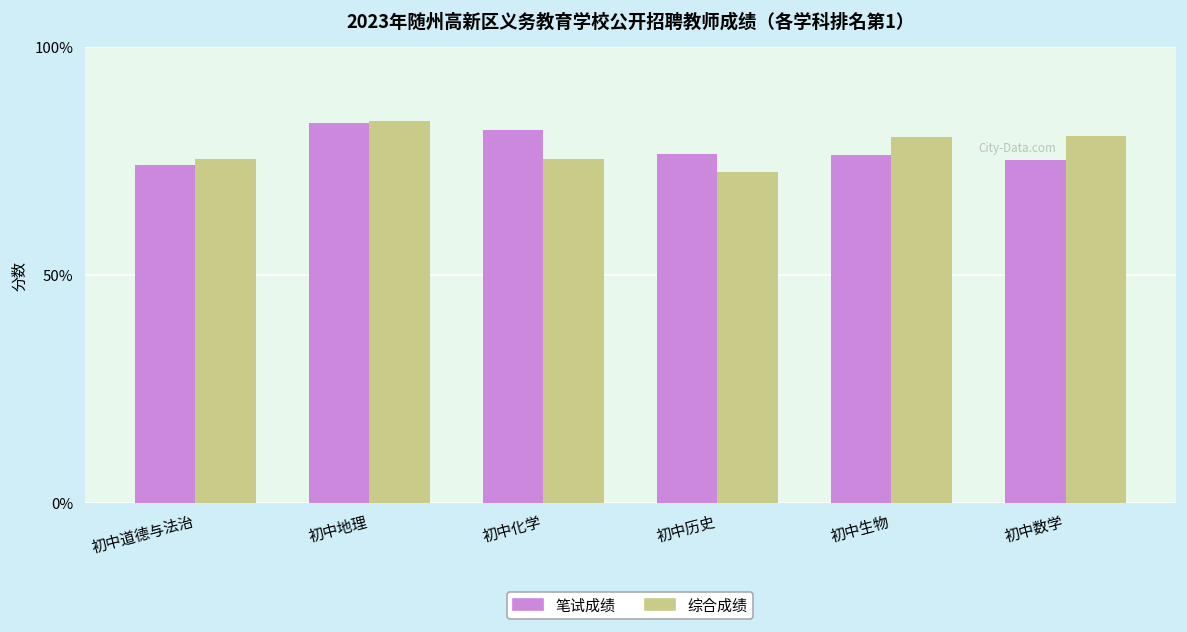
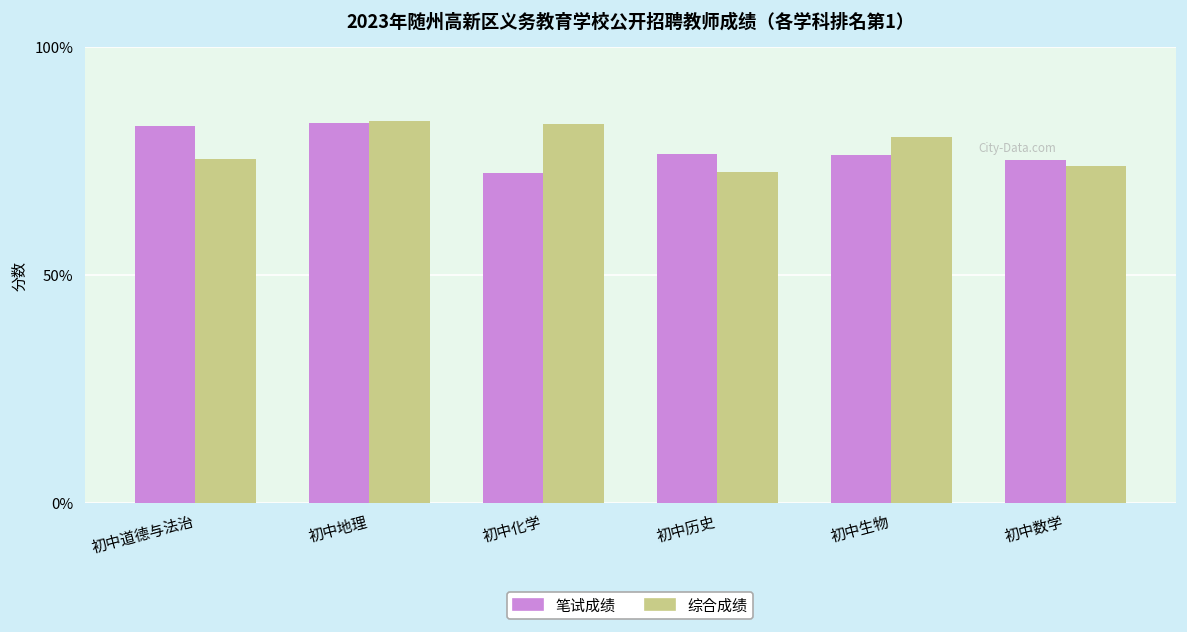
笔试成绩, 初中道德与法治: 74% -> 83%
笔试成绩, 初中化学: 82% -> 72%
综合成绩, 初中化学: 75% -> 83%
综合成绩, 初中数学: 80% -> 74%
